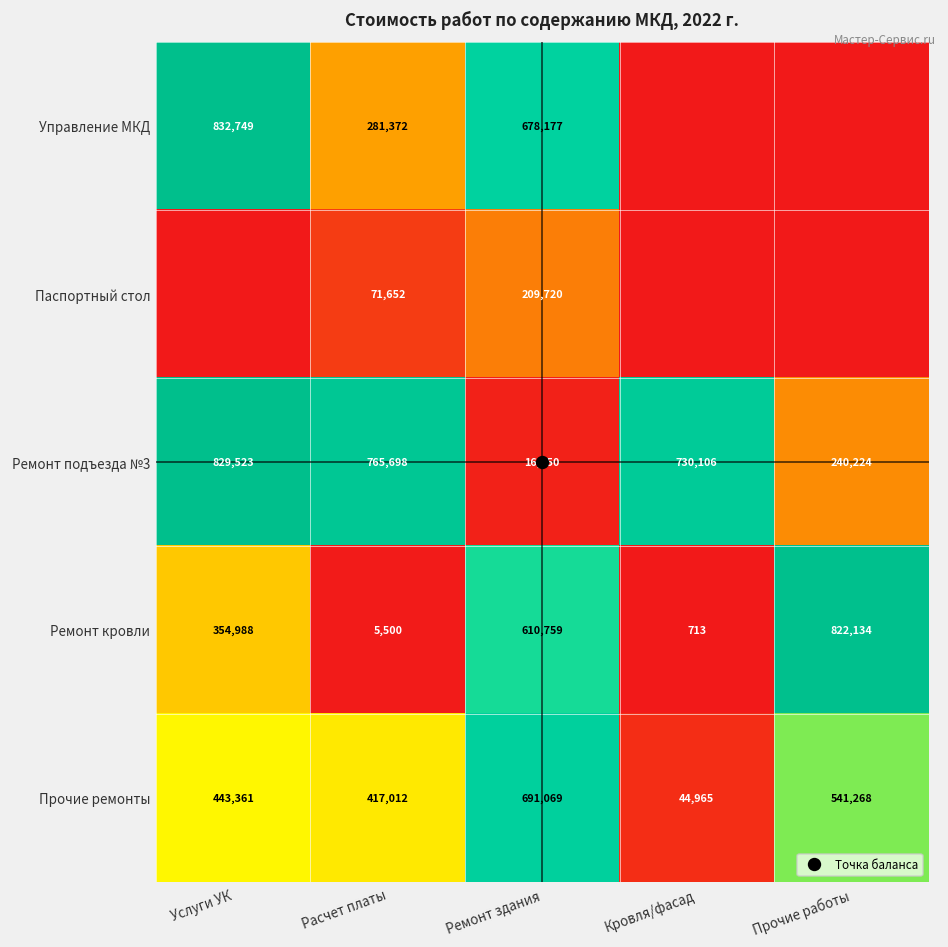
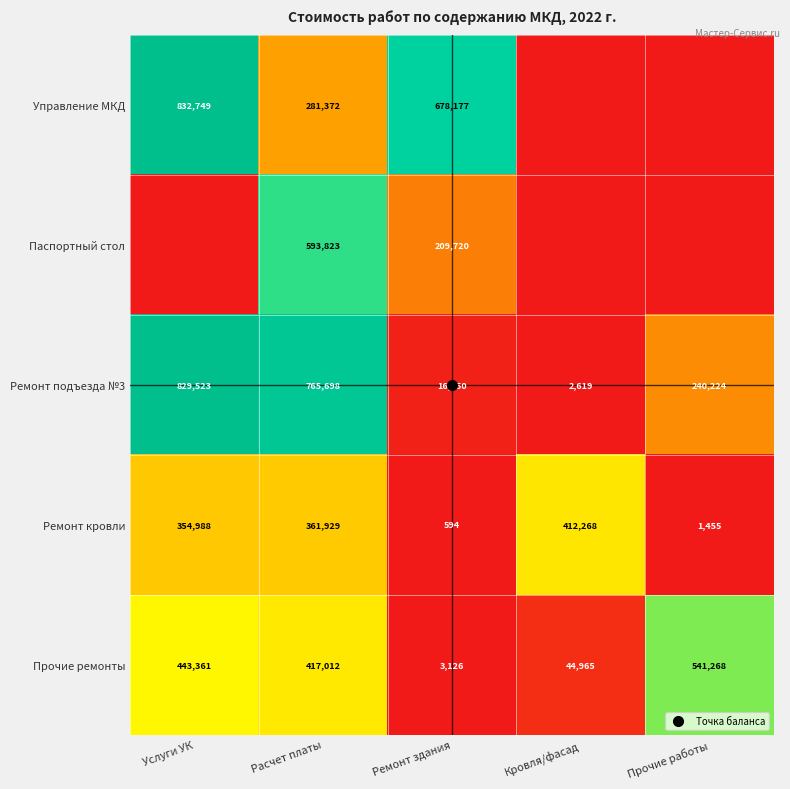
Паспортный стол, Расчет платы: 71,652 -> 593,823
Ремонт подъезда №3, Кровля/фасад: 730,106 -> 2,619
Ремонт кровли, Расчет платы: 5,500 -> 361,929
Ремонт кровли, Ремонт здания: 610,759 -> 594
Ремонт кровли, Кровля/фасад: 713 -> 412,268
Ремонт кровли, Прочие работы: 822,134 -> 1,455
Прочие ремонты, Ремонт здания: 691,069 -> 3,126
